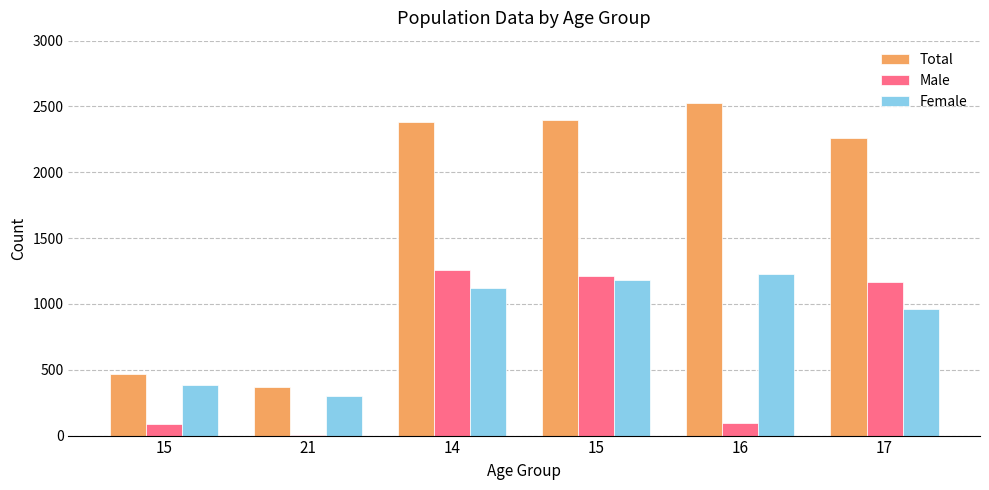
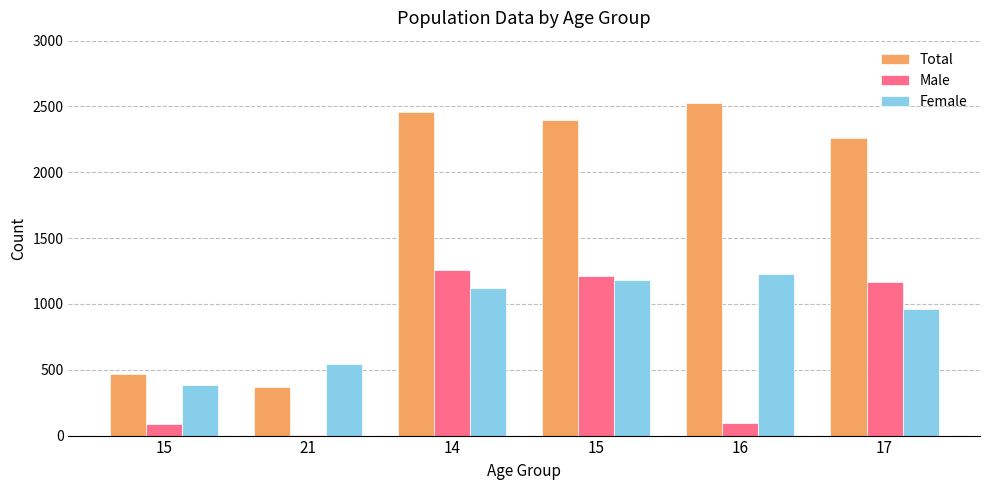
Female, 21: 300 -> 540
Total, 14: 2380 -> 2460
